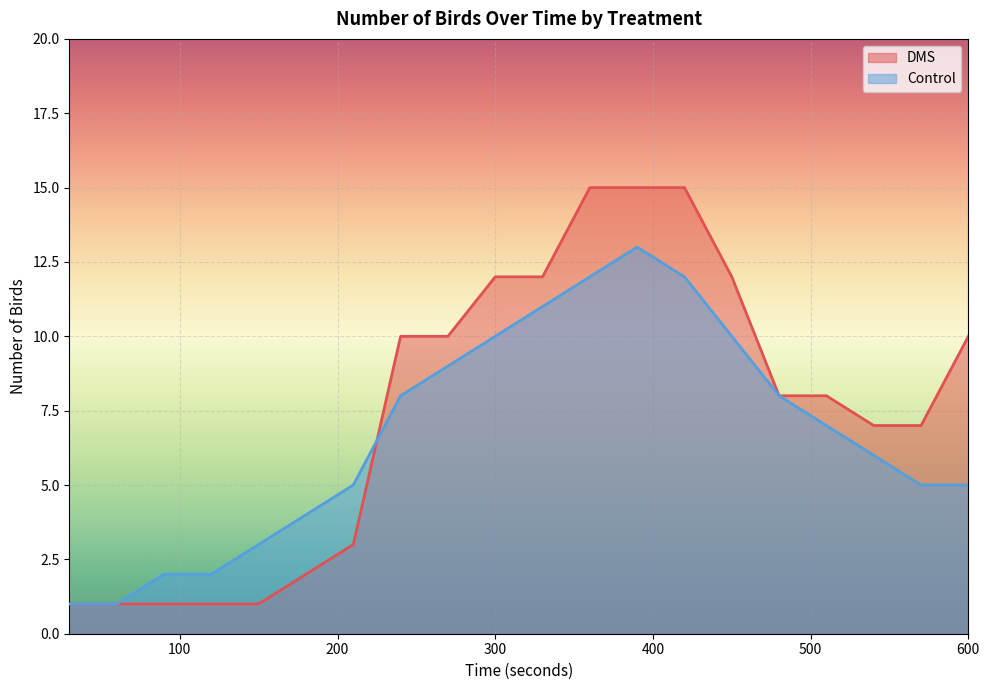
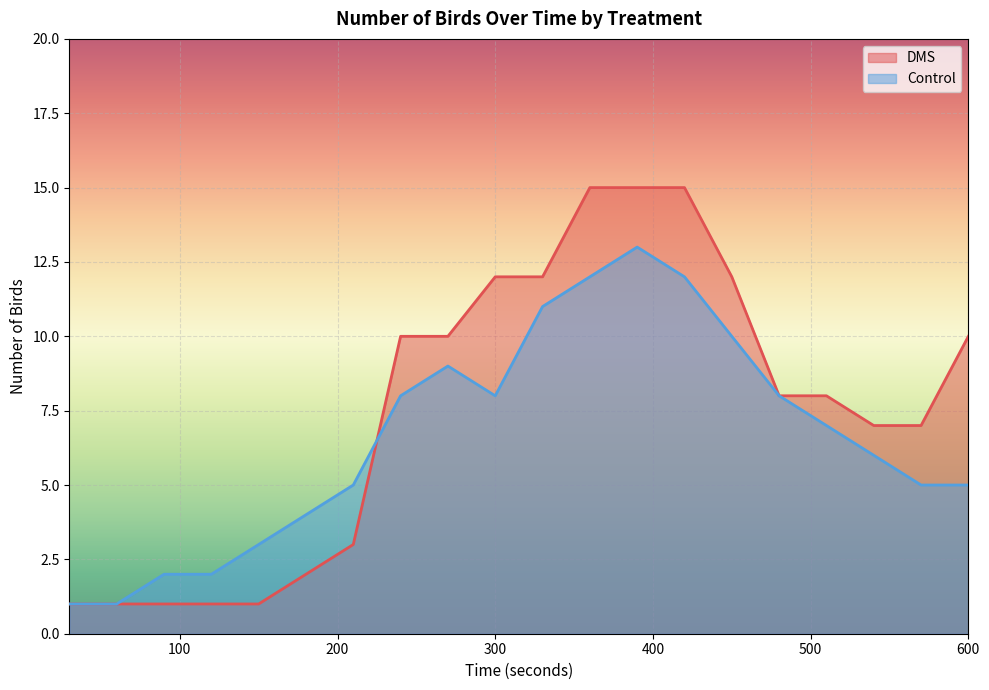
Control, 300: 10 -> 8
